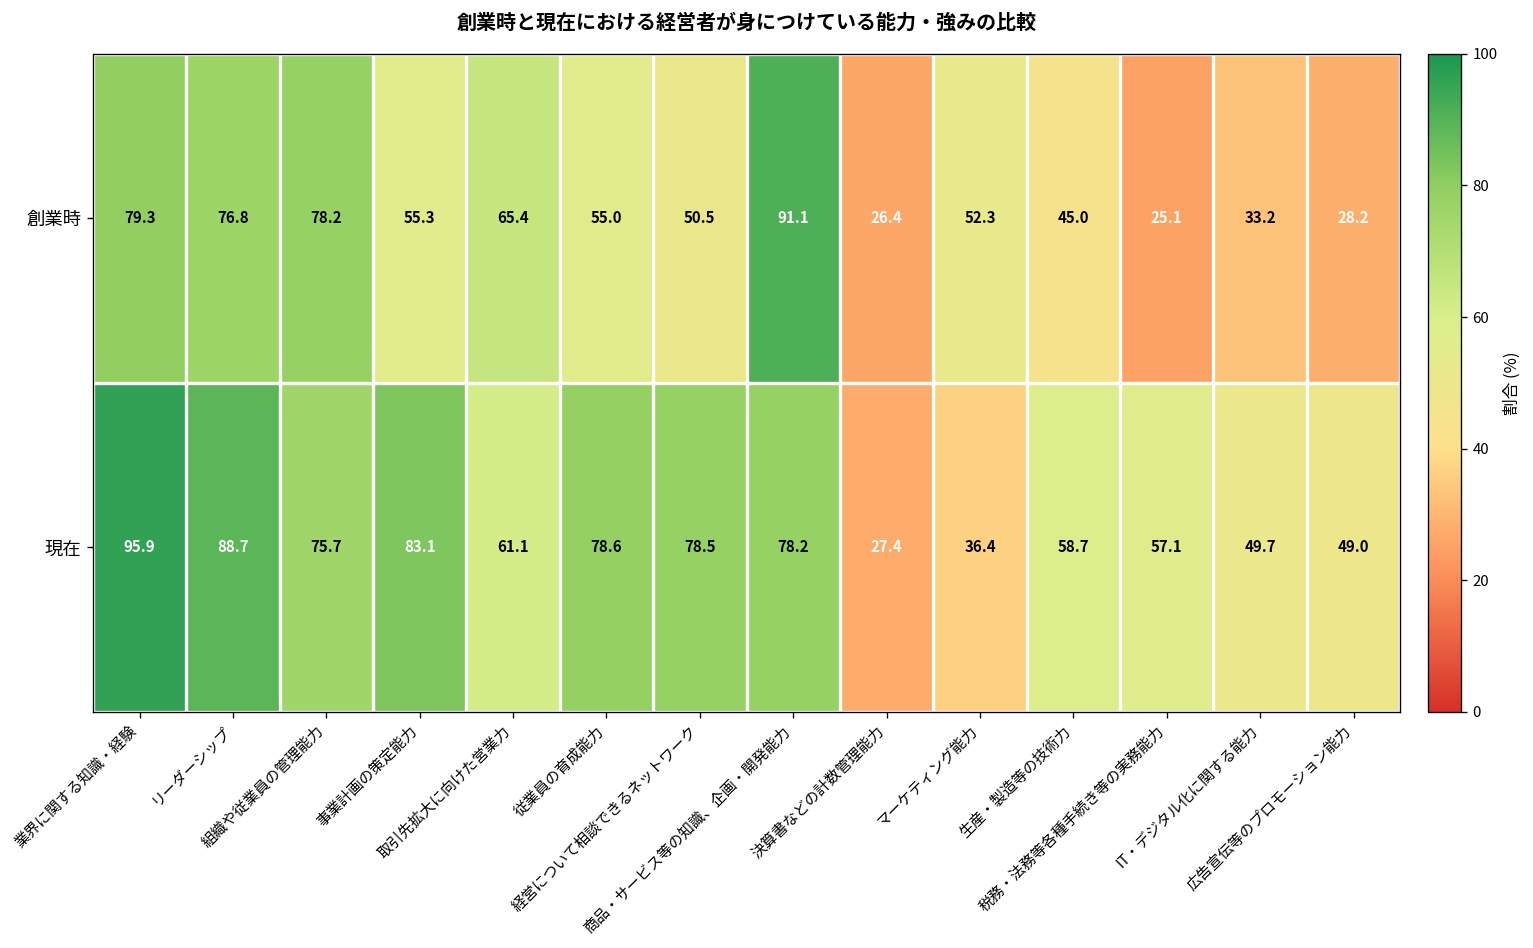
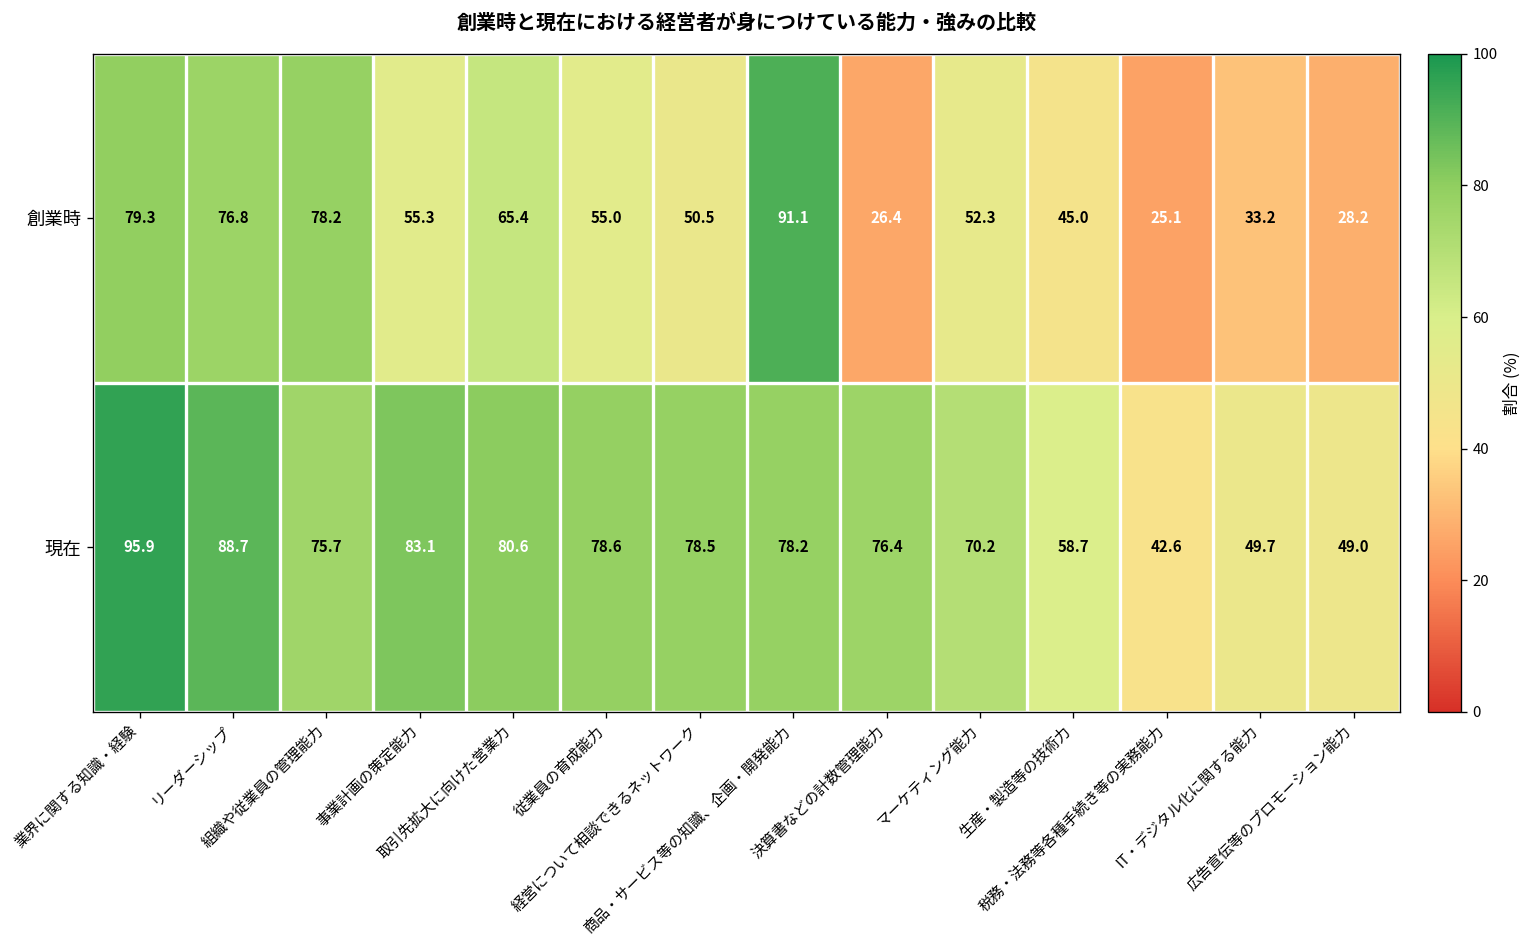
現在, 取引先拡大に向けた営業力: 61.1 -> 80.6
現在, 決算書などの計数管理能力: 27.4 -> 76.4
現在, マーケティング能力: 36.4 -> 70.2
現在, 税務・法務等各種手続き等の実務能力: 57.1 -> 42.6
